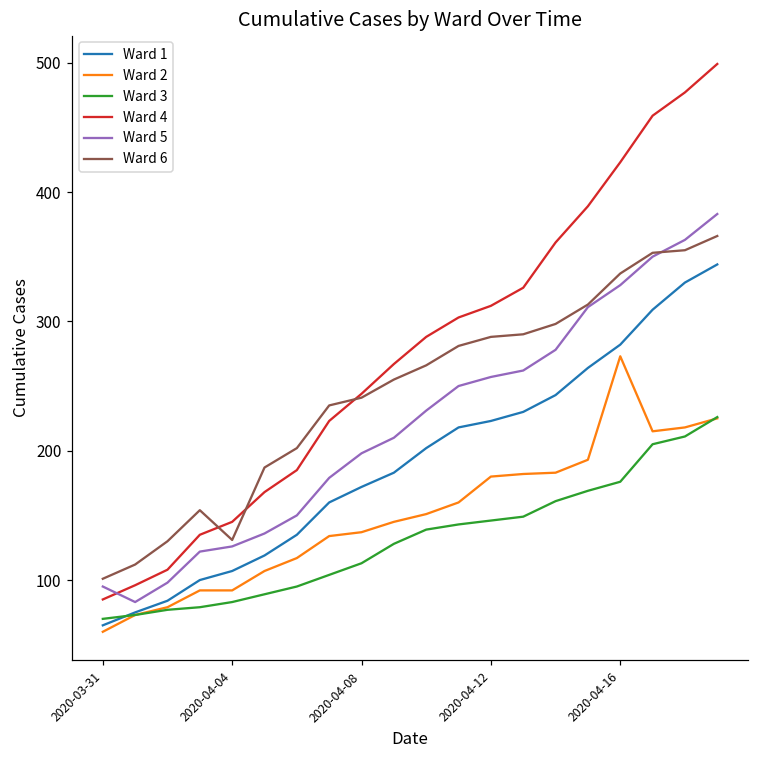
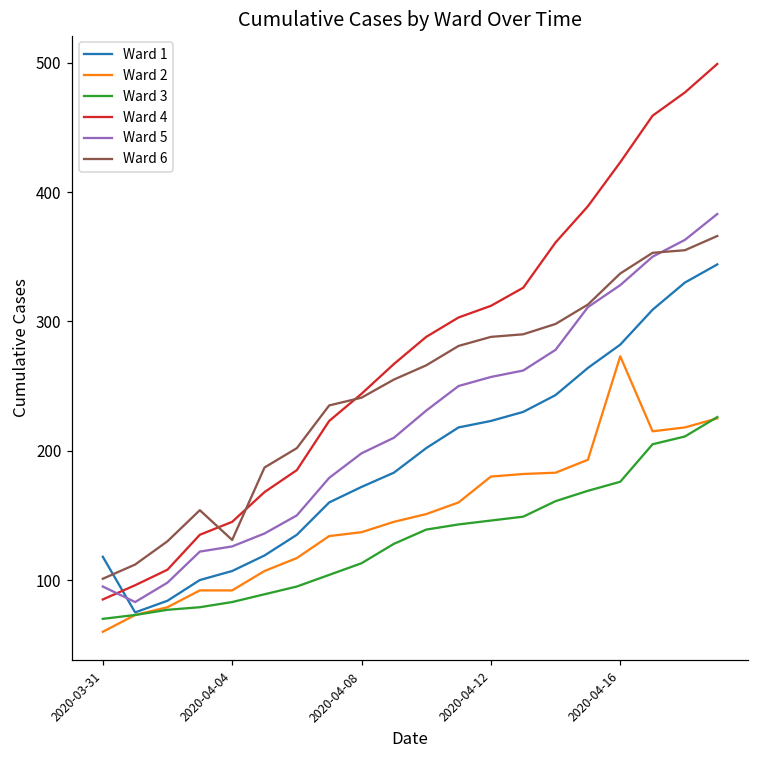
Ward 1, 2020-03-31: 65 -> 118
